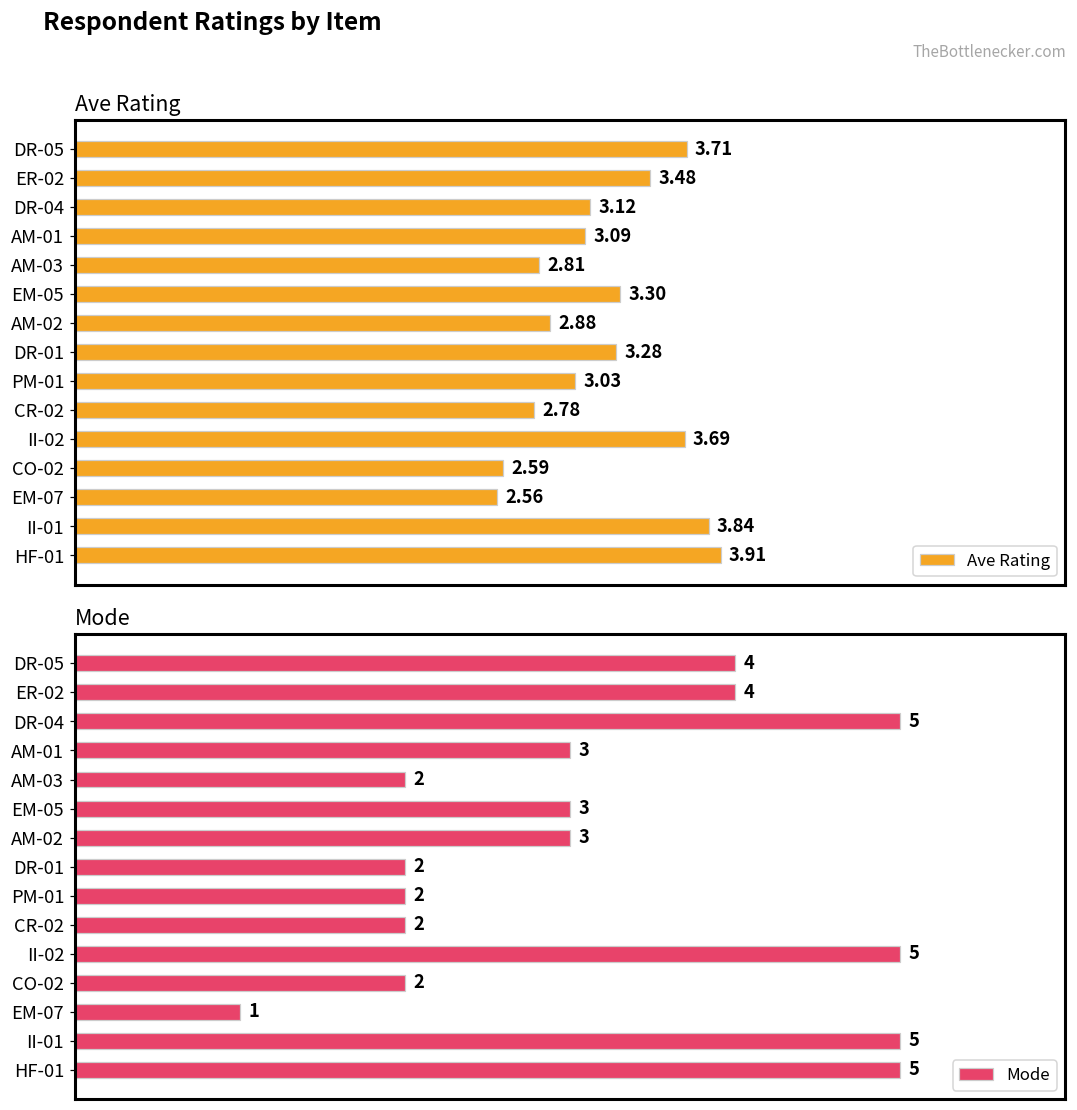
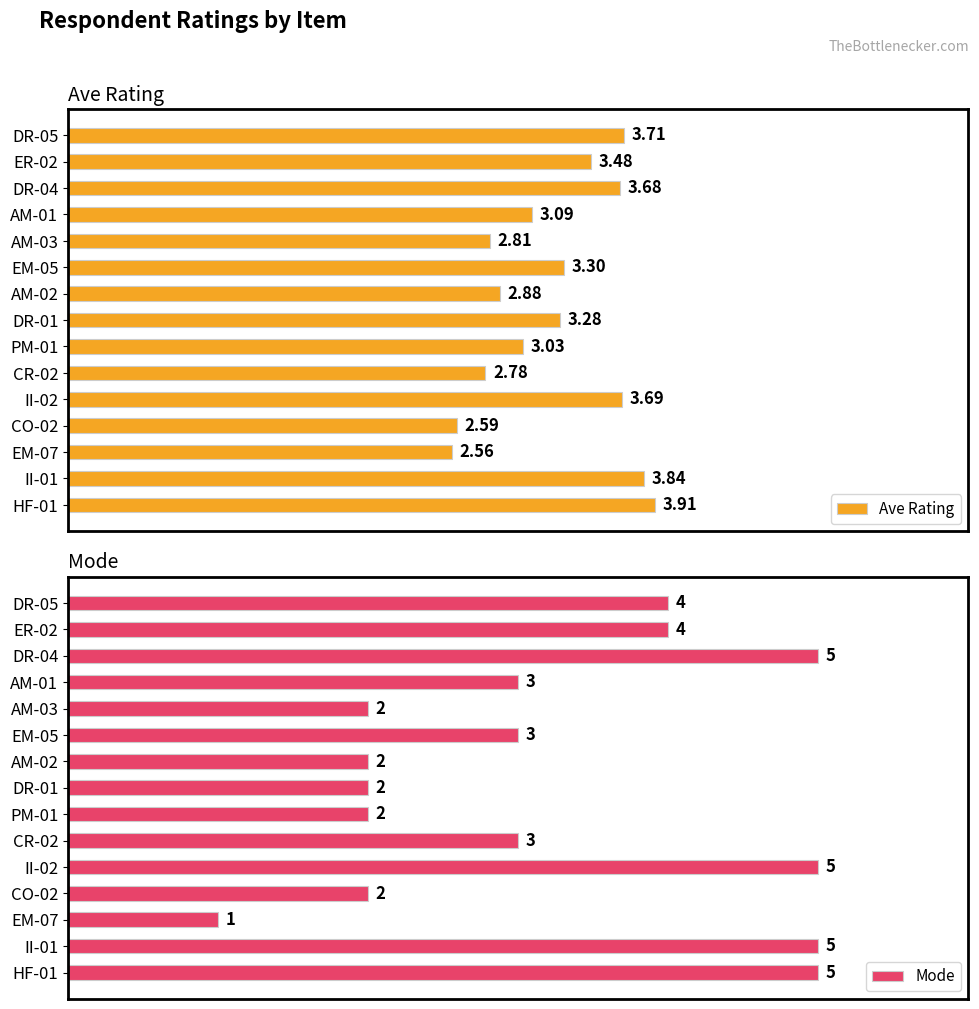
Ave Rating, DR-04: 3.12 -> 3.68
Mode, AM-02: 3 -> 2
Mode, CR-02: 2 -> 3
